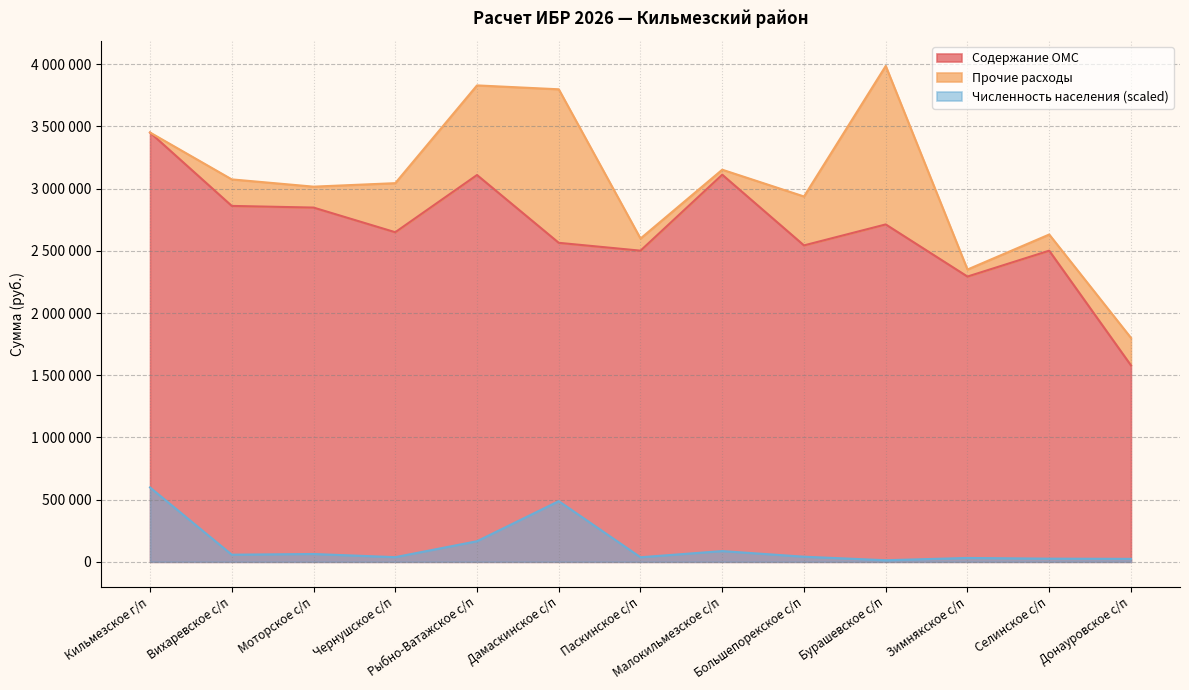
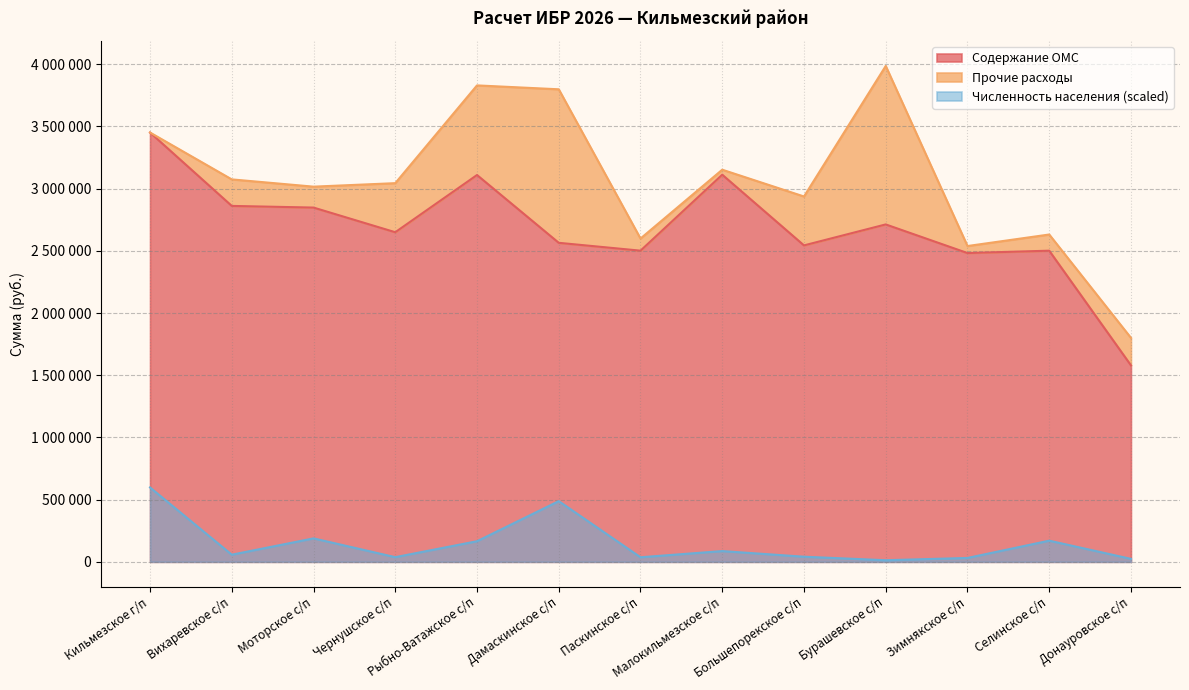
Численность населения (scaled), Моторское с/п: 60000 -> 190000
Содержание ОМС, Зимнякское с/п: 2290000 -> 2480000
Численность населения (scaled), Селинское с/п: 30000 -> 170000
